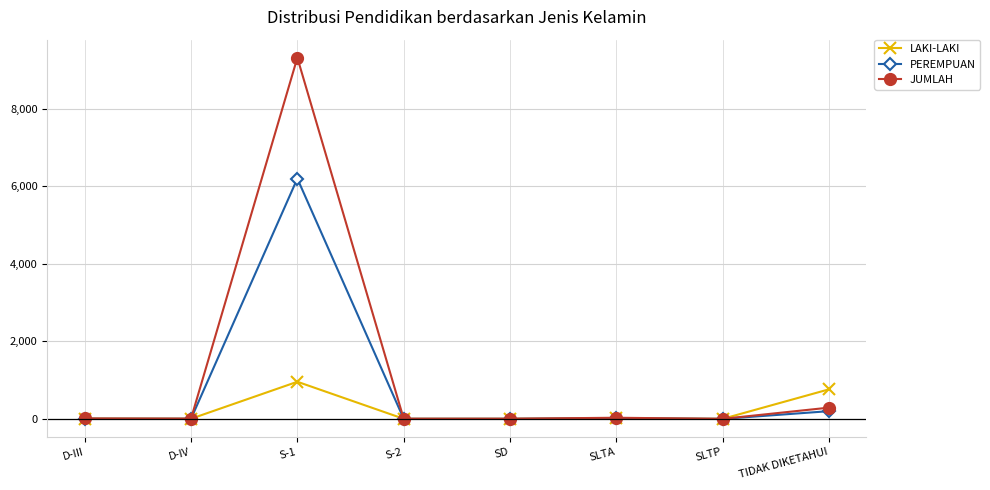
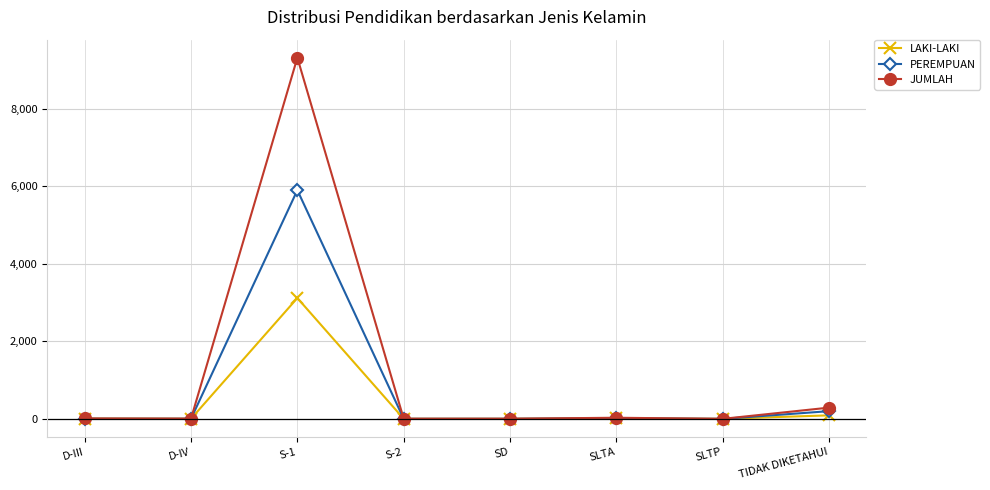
LAKI-LAKI, S-1: 1,000 -> 3,100
PEREMPUAN, S-1: 6,200 -> 5,900
LAKI-LAKI, TIDAK DIKETAHUI: 800 -> 100
